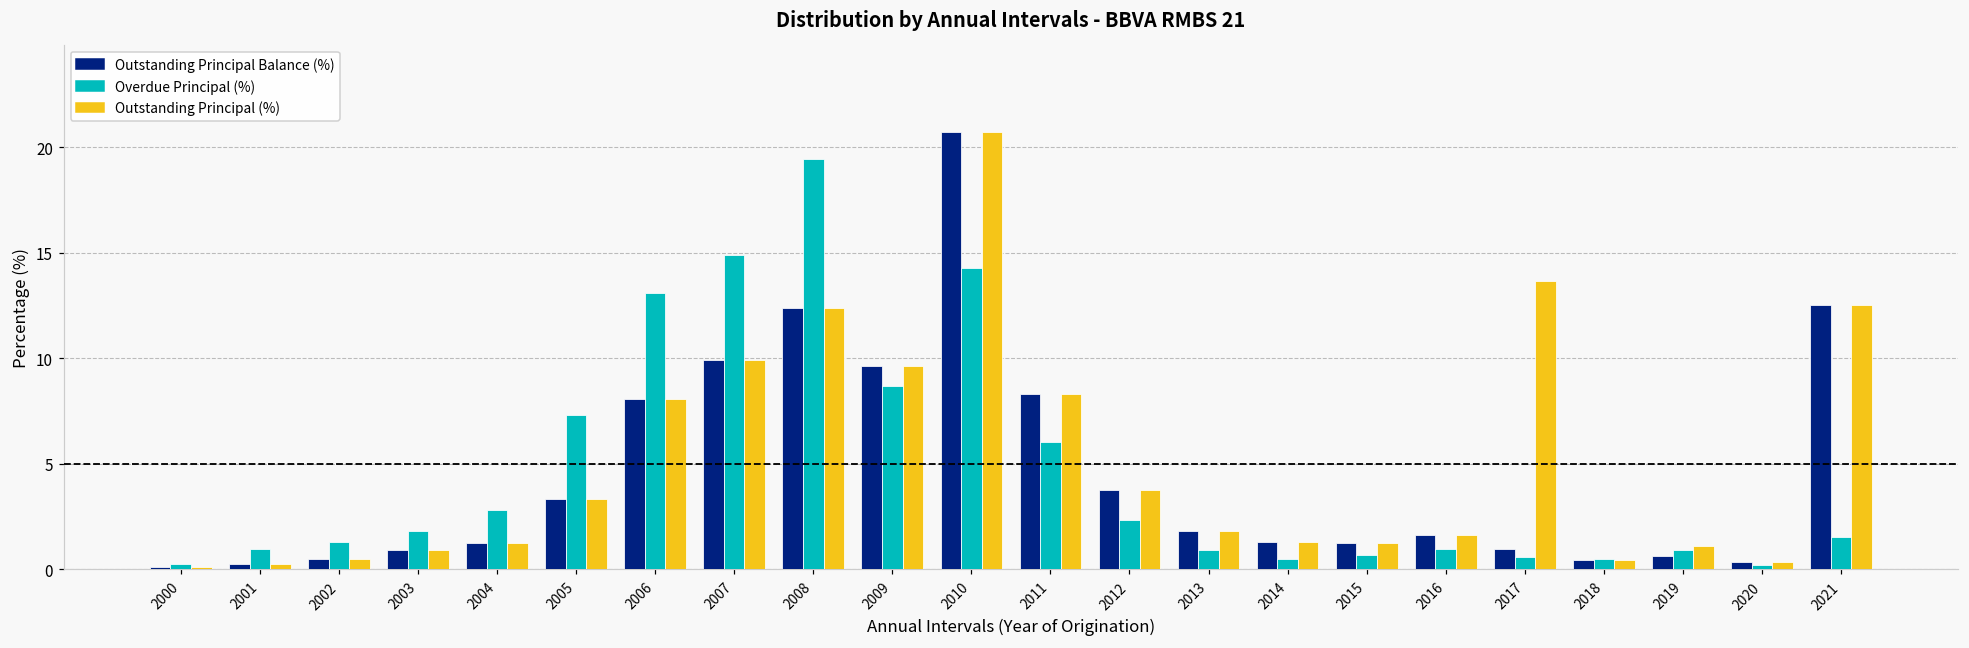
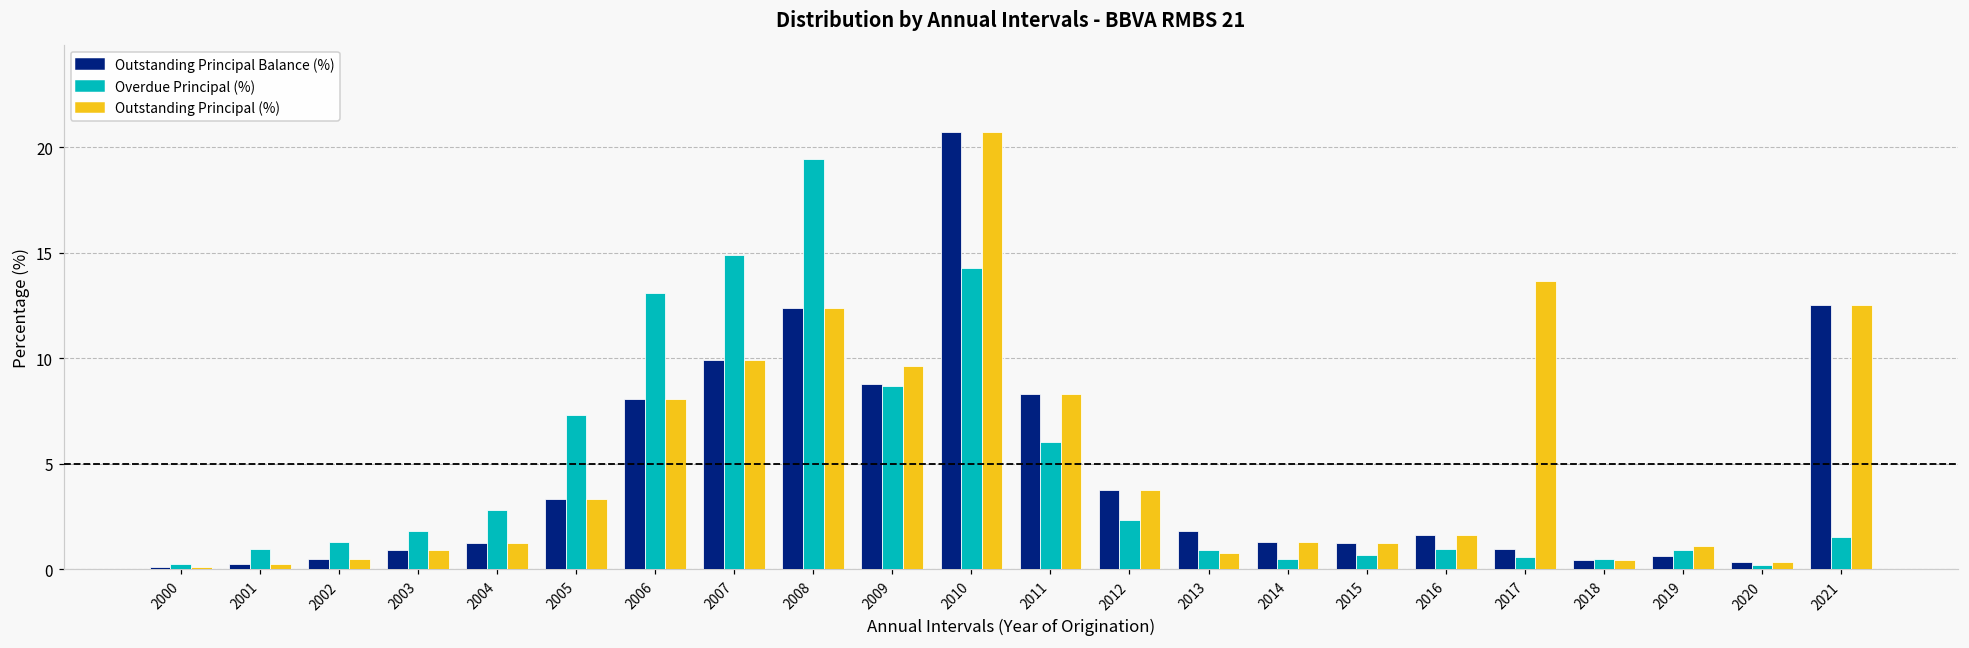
Outstanding Principal Balance (%), 2009: 9.6 -> 8.8
Outstanding Principal (%), 2013: 1.8 -> 0.8
